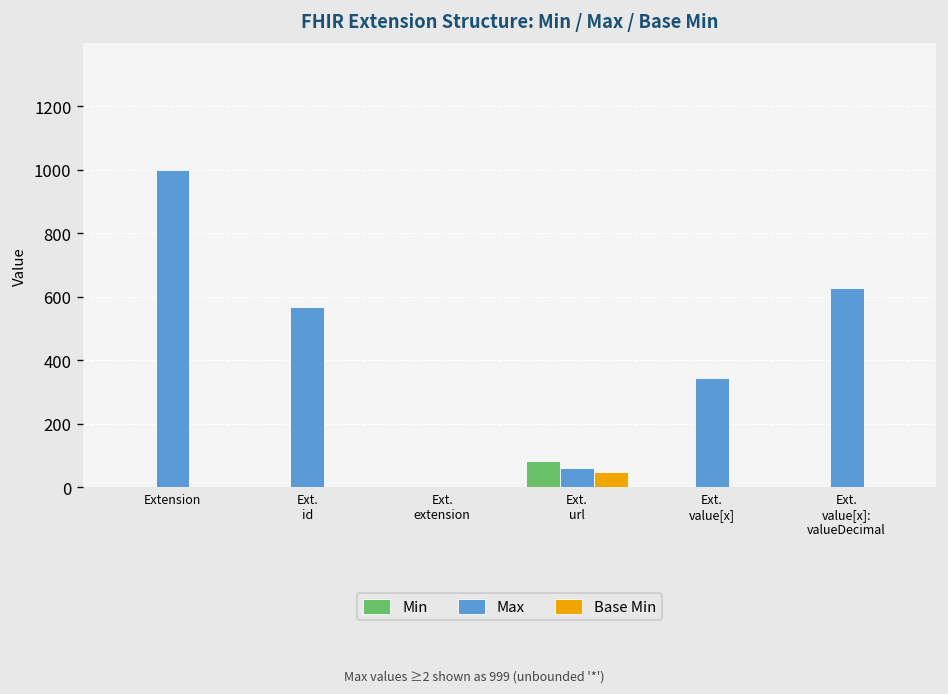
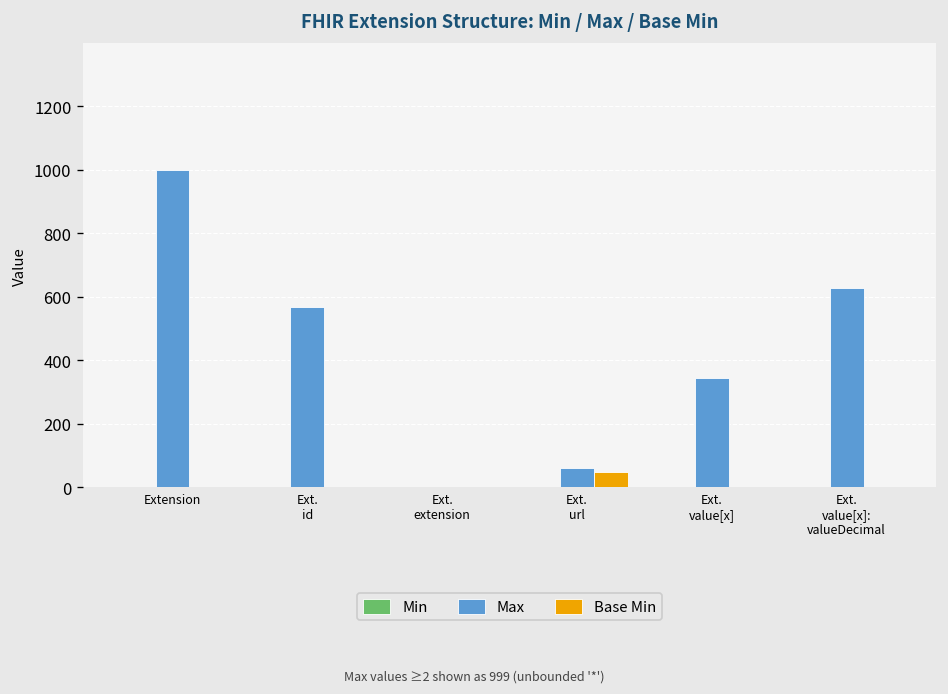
Min, Ext. url: 80 -> 0
